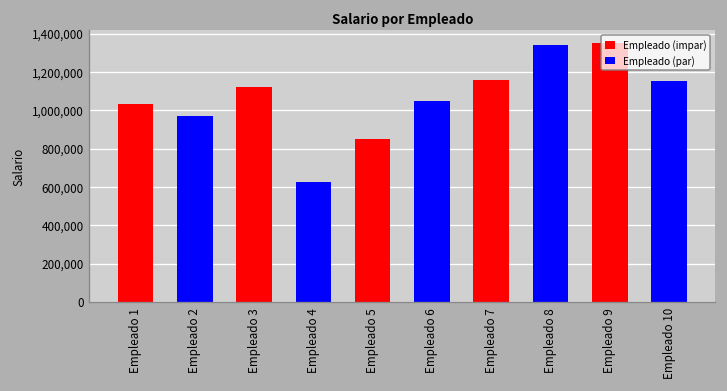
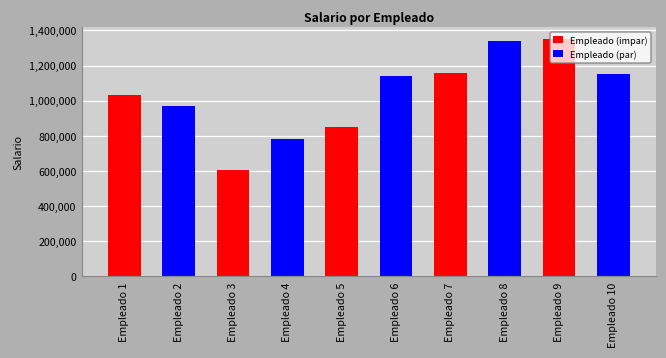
Empleado 3: 1,120,000 -> 600,000
Empleado 4: 620,000 -> 780,000
Empleado 6: 1,050,000 -> 1,140,000
